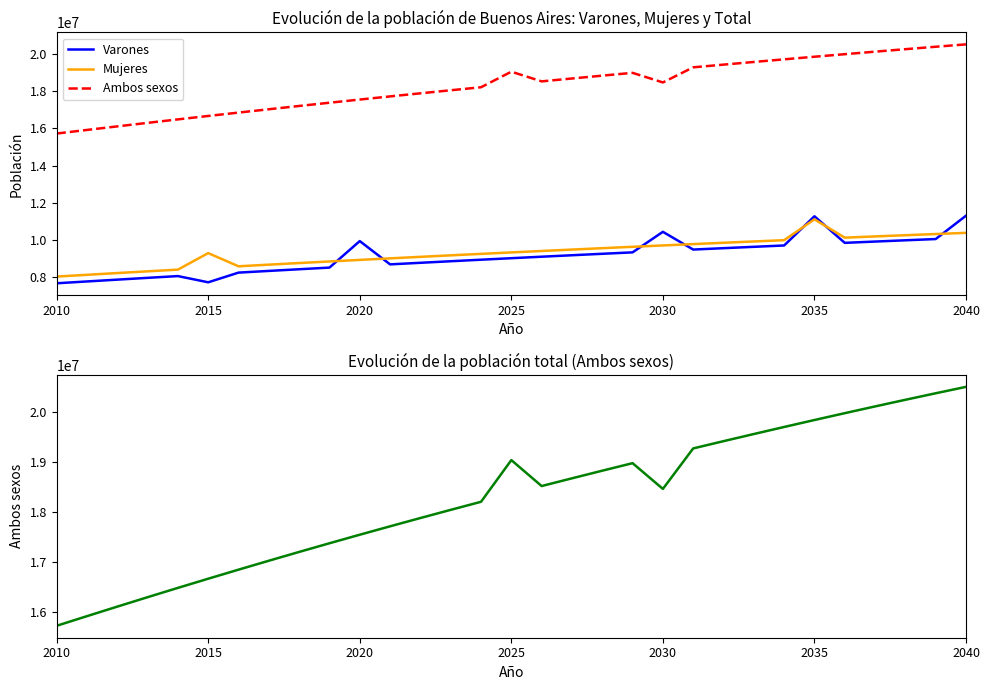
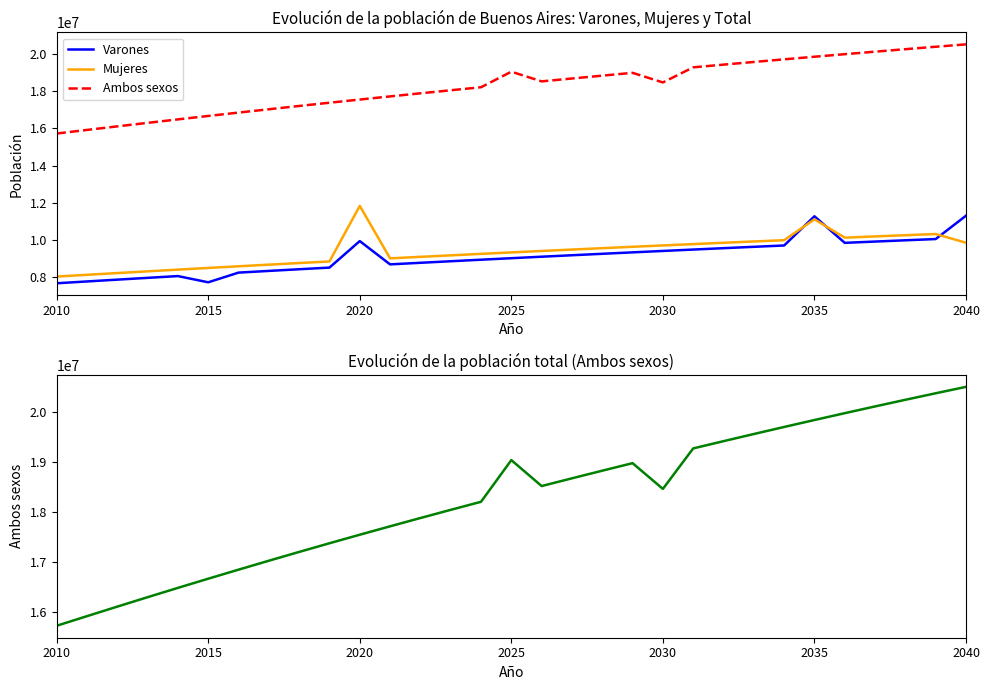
Evolución de la población de Buenos Aires: Varones, Mujeres y Total, Mujeres, 2015: 9300000 -> 8500000
Evolución de la población de Buenos Aires: Varones, Mujeres y Total, Mujeres, 2020: 8900000 -> 11800000
Evolución de la población de Buenos Aires: Varones, Mujeres y Total, Varones, 2030: 10400000 -> 9400000
Evolución de la población de Buenos Aires: Varones, Mujeres y Total, Mujeres, 2040: 10400000 -> 9900000
